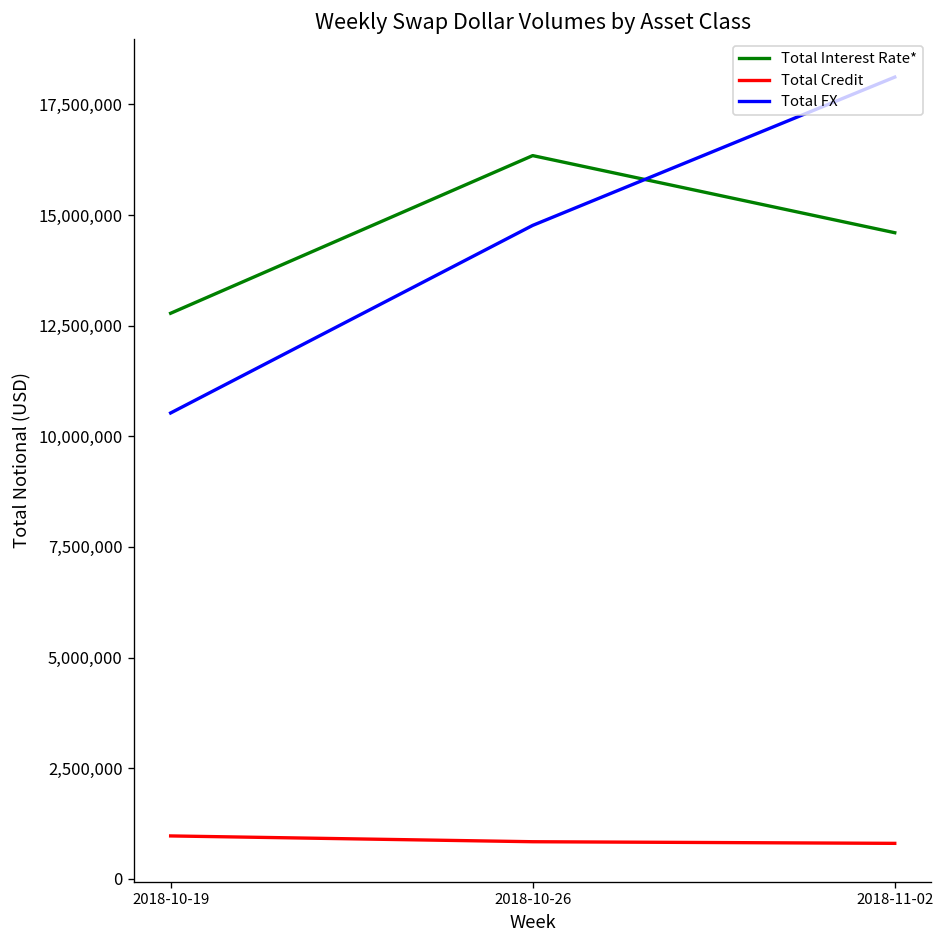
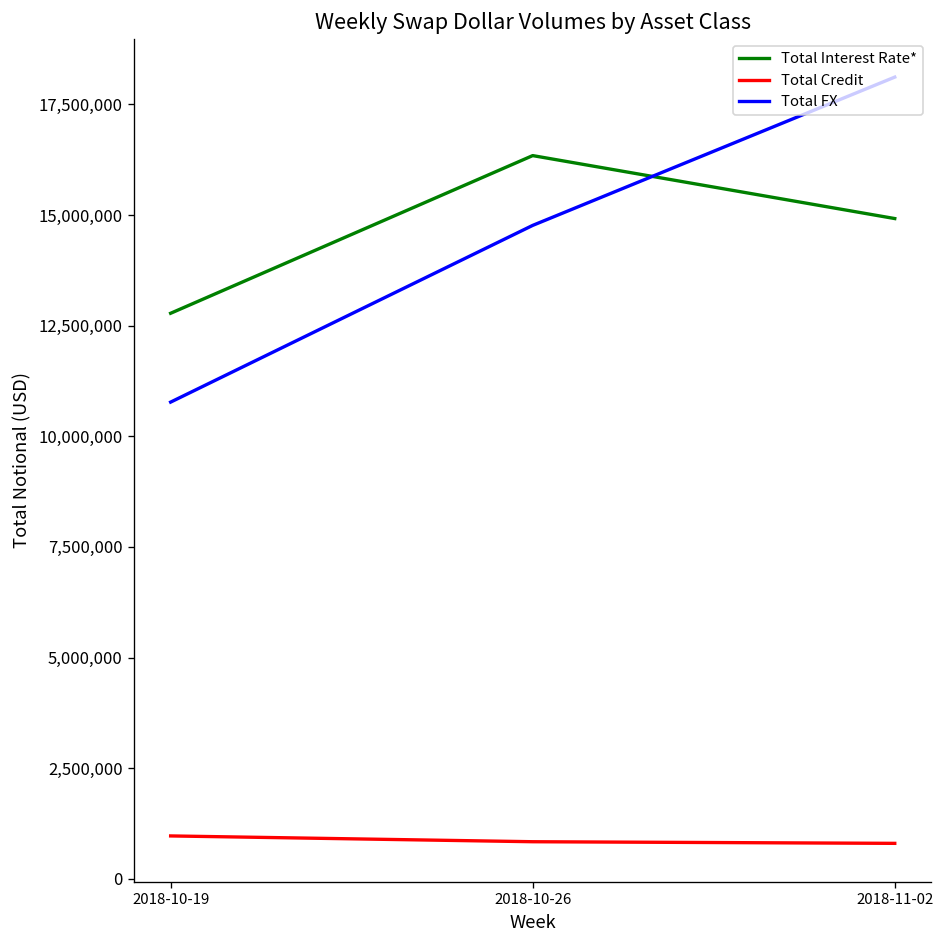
Total FX, 2018-10-19: 10,500,000 -> 10,800,000
Total Interest Rate*, 2018-11-02: 14,600,000 -> 14,900,000
